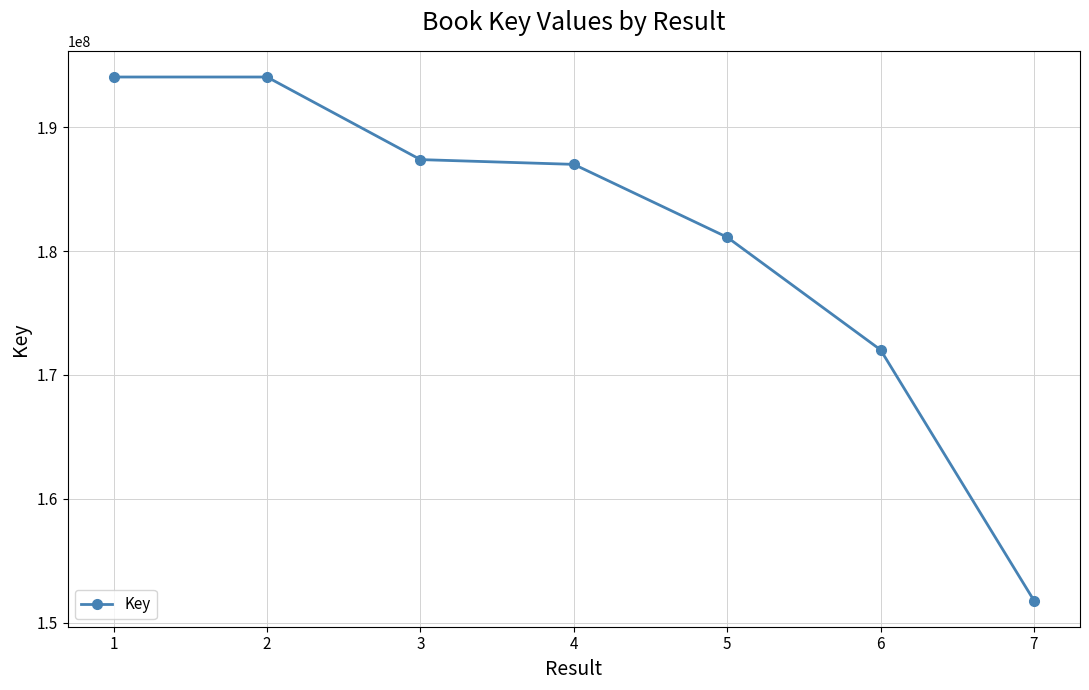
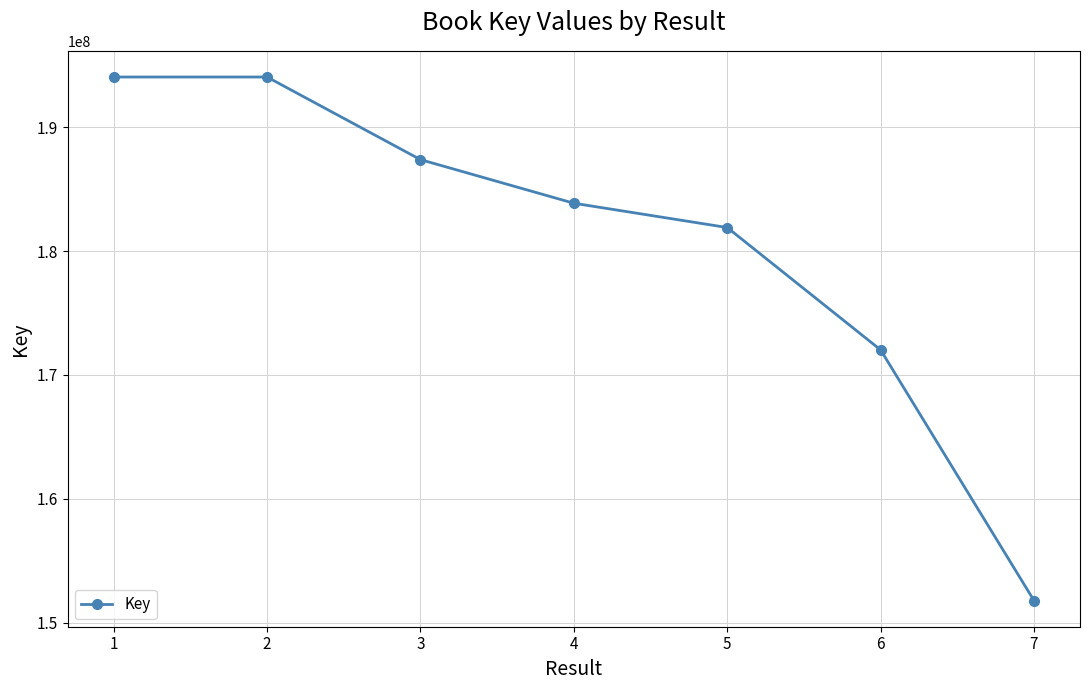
4: 187000000 -> 183900000
5: 181100000 -> 181900000
